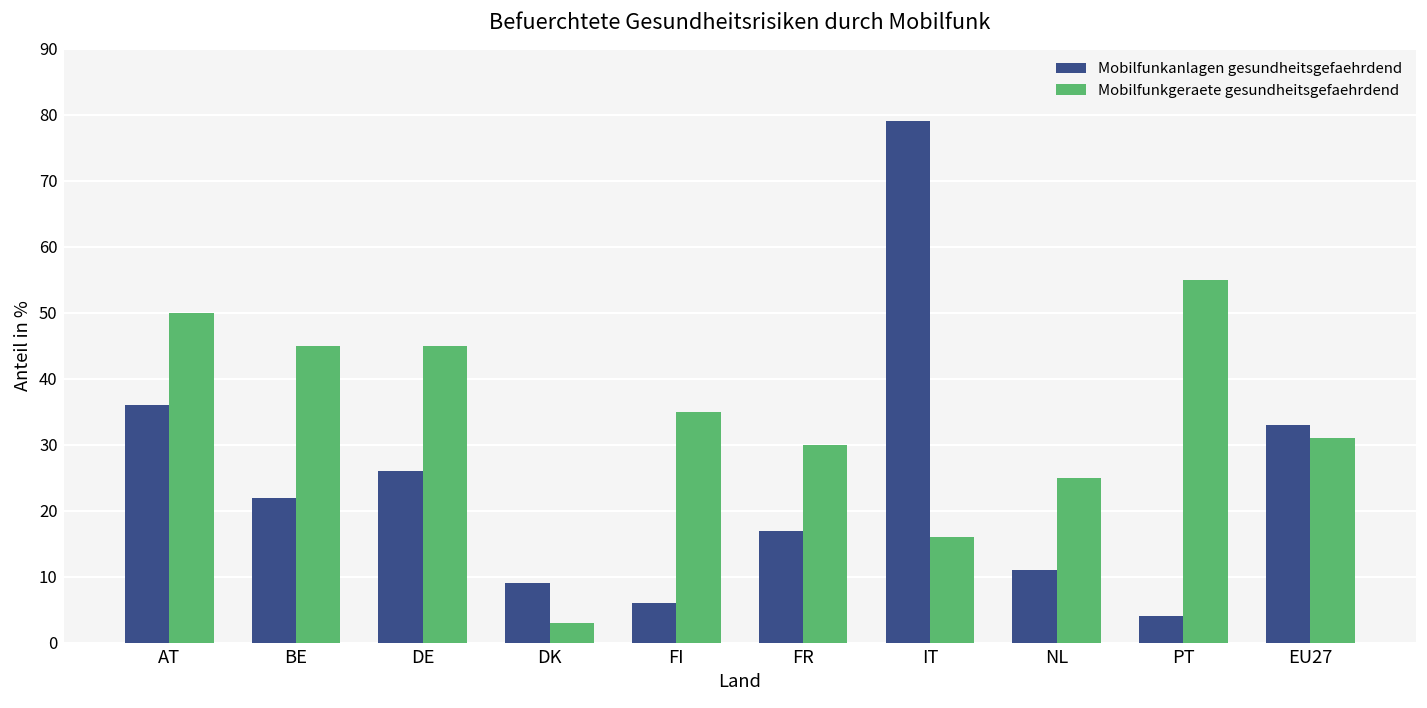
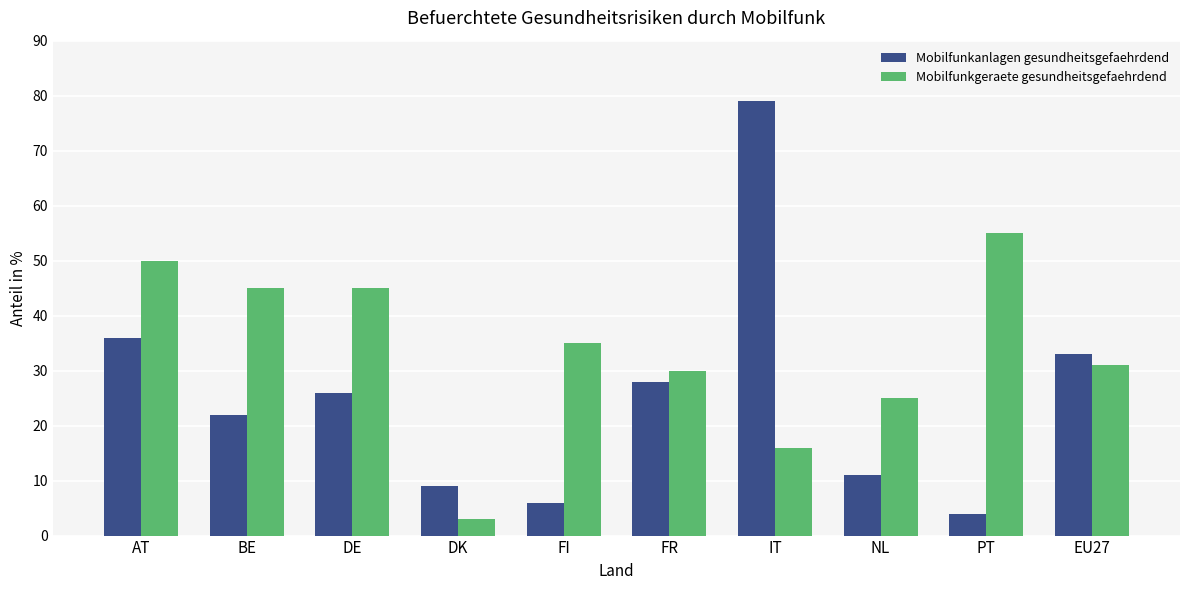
Mobilfunkanlagen gesundheitsgefaehrdend, FR: 17 -> 28
